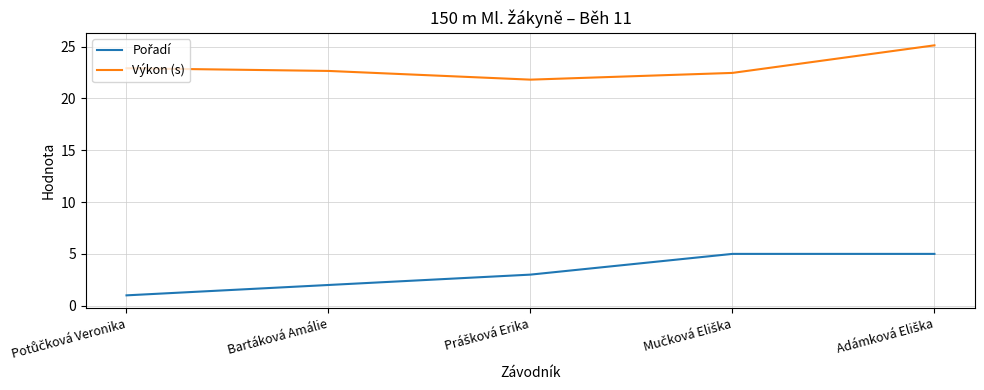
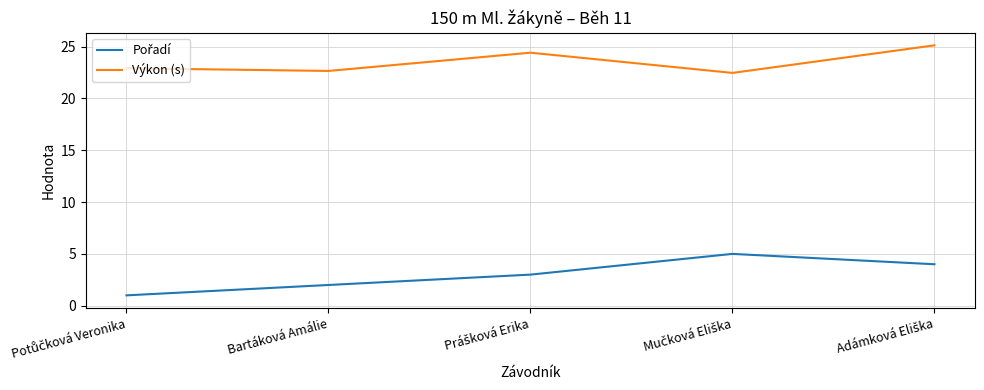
Výkon (s), Prášková Erika: 21.8 -> 24.4
Pořadí, Adámková Eliška: 5 -> 4
